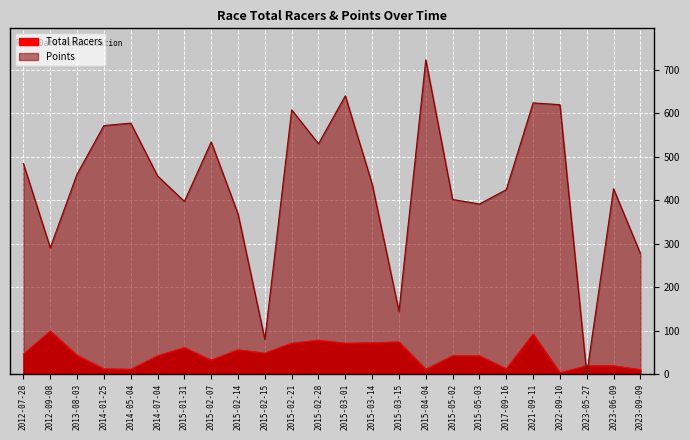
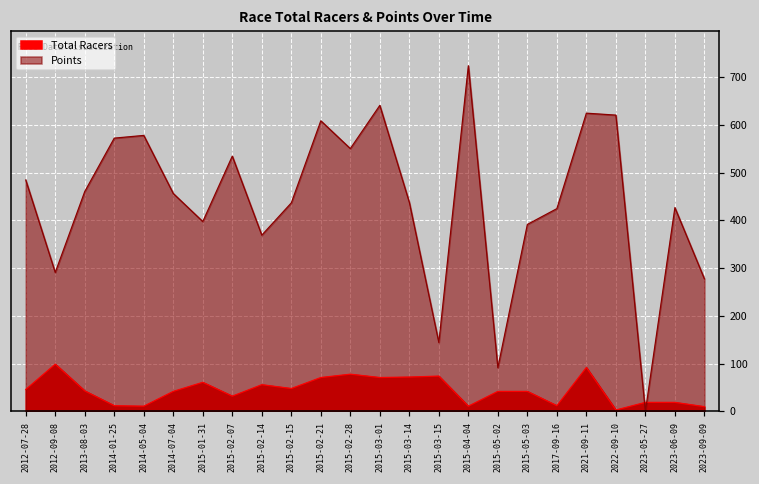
Points, 2015-02-15: 80 -> 440
Points, 2015-02-28: 530 -> 550
Points, 2015-05-02: 400 -> 90
